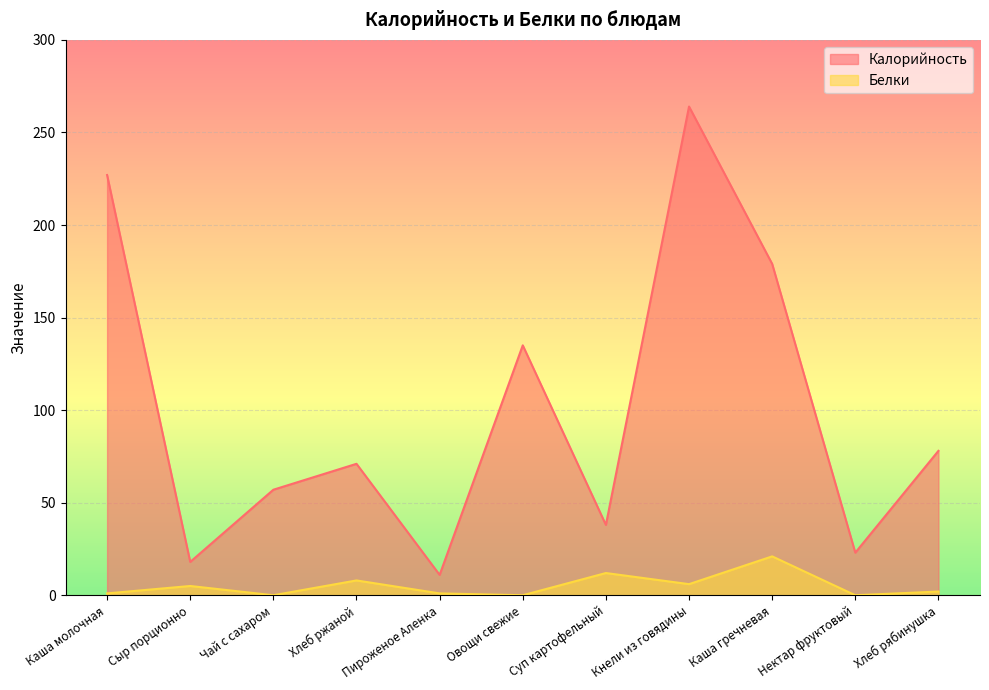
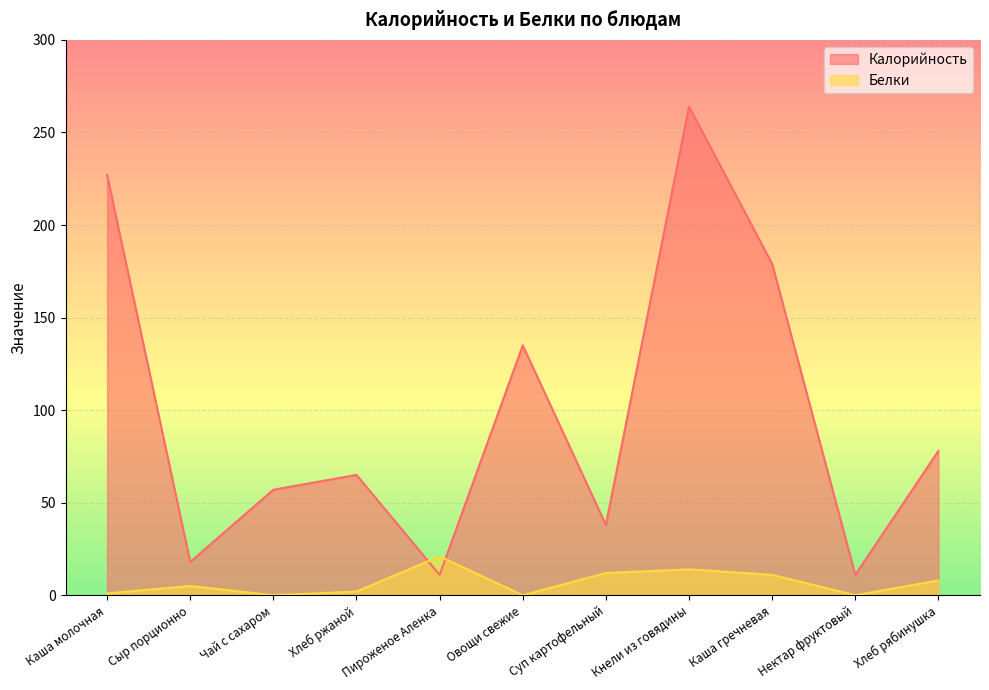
Калорийность, Хлеб ржаной: 71 -> 65
Белки, Хлеб ржаной: 8 -> 2
Белки, Пироженое Аленка: 1 -> 21
Белки, Кнели из говядины: 6 -> 14
Белки, Каша гречневая: 21 -> 11
Калорийность, Нектар фруктовый: 23 -> 11
Белки, Хлеб рябинушка: 2 -> 8
